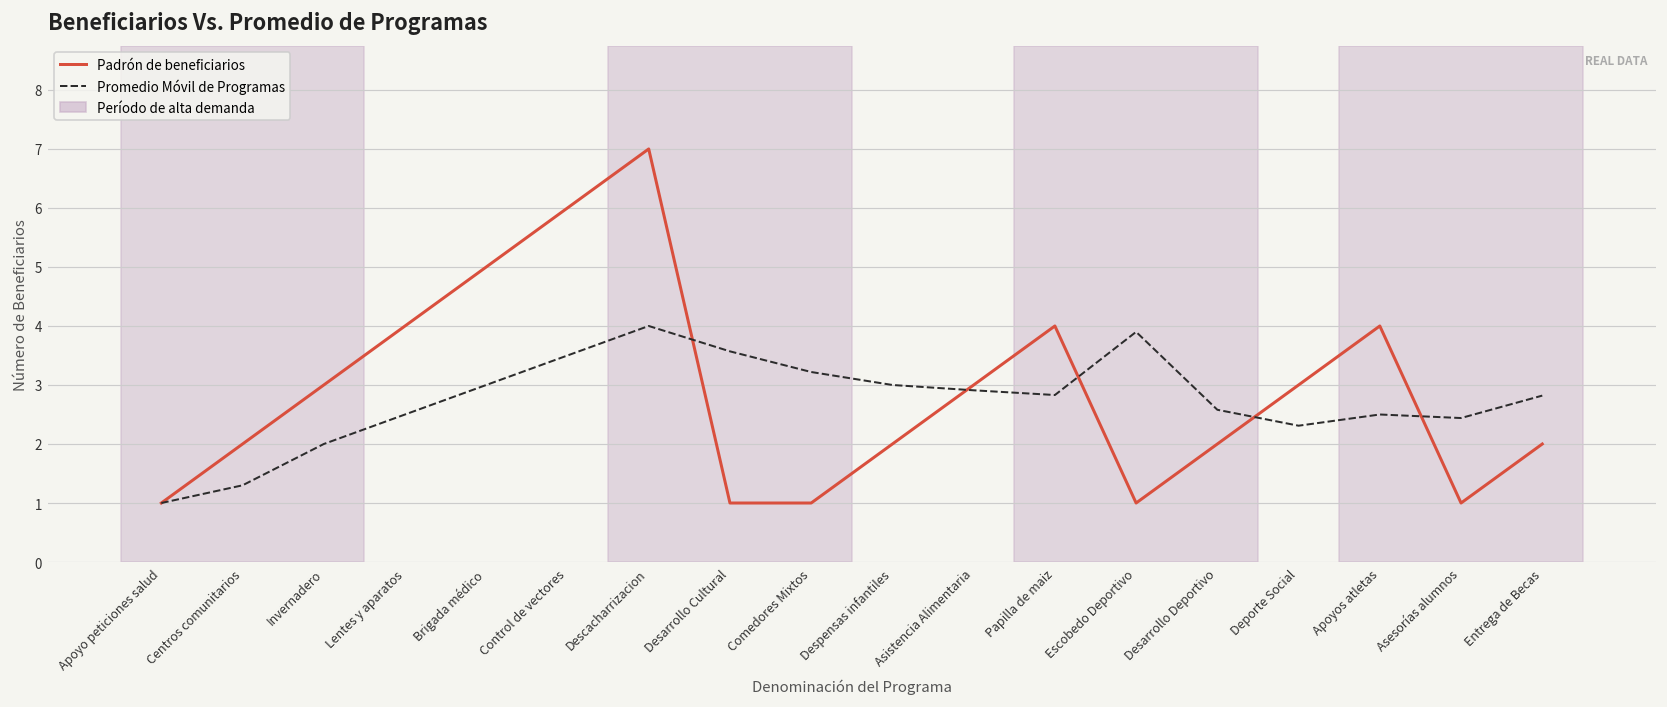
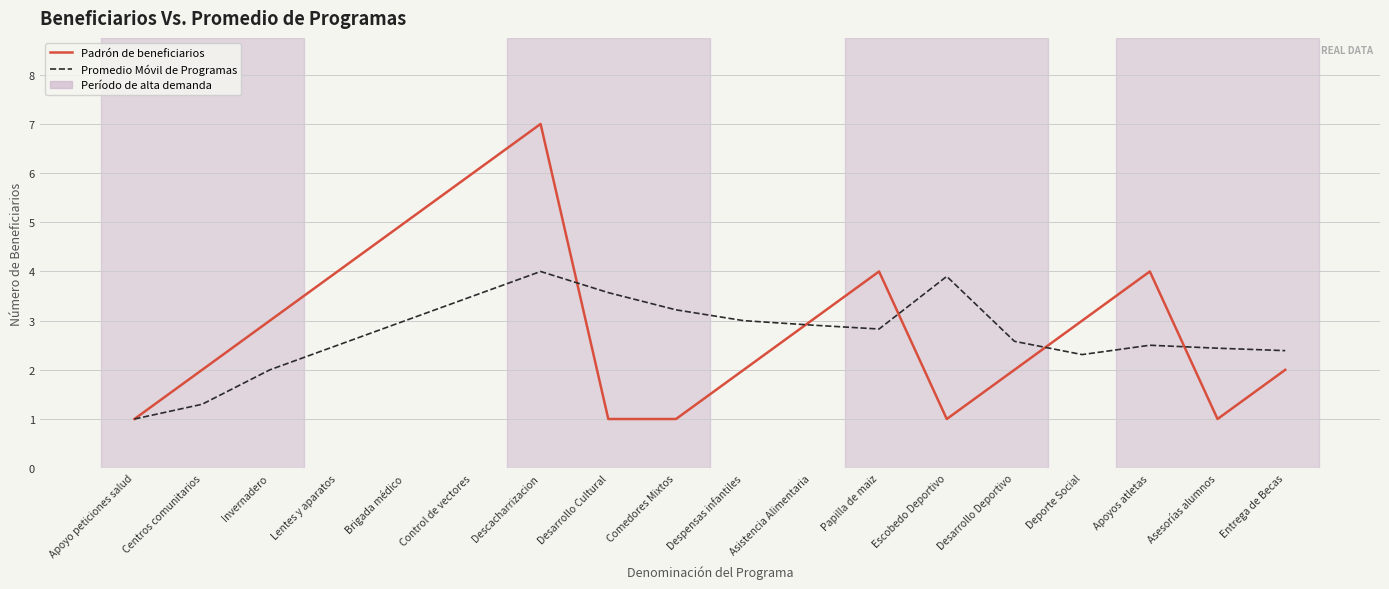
Promedio Móvil de Programas, Entrega de Becas: 2.8 -> 2.4
